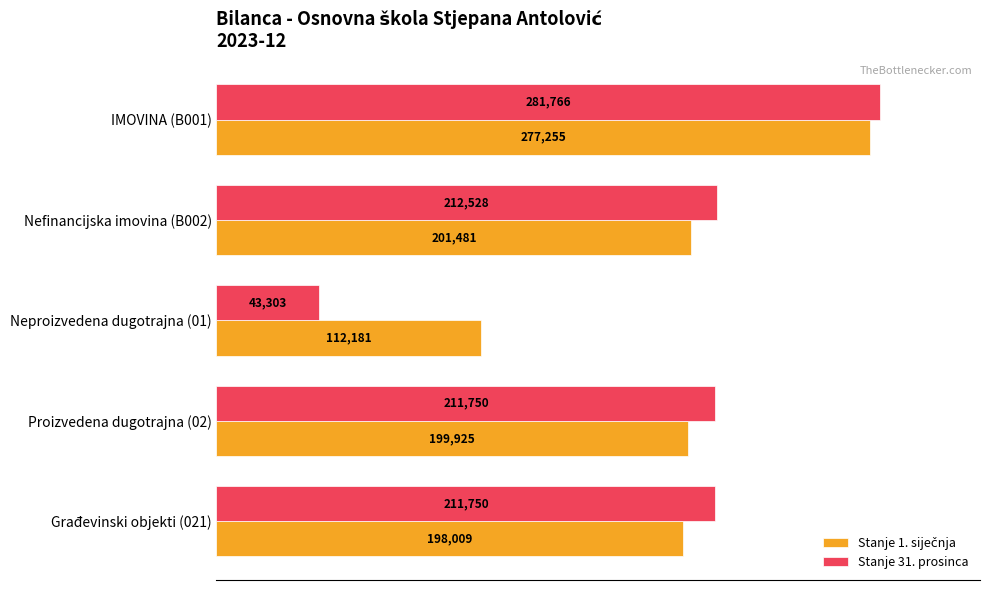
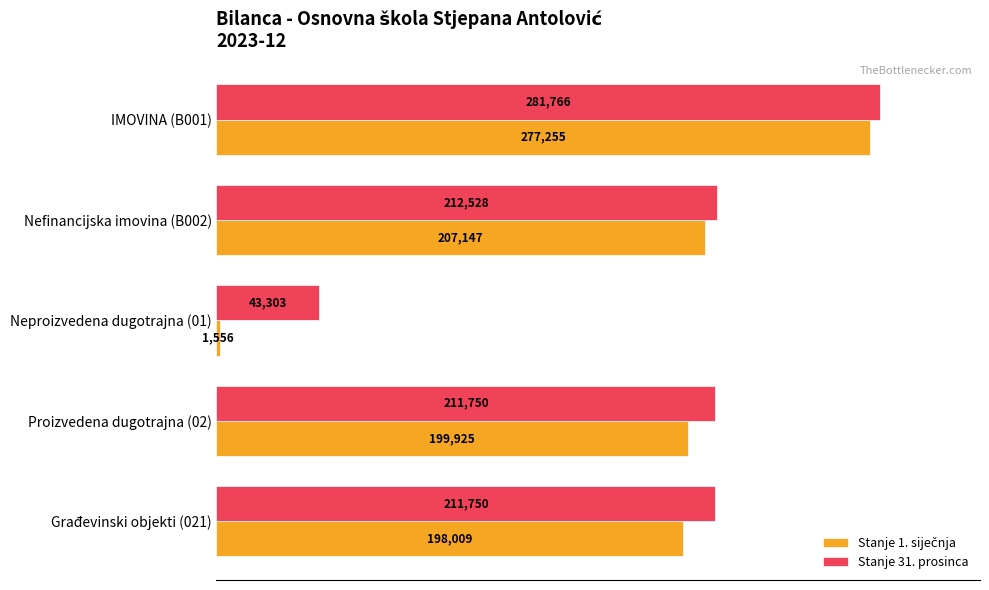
Stanje 1. siječnja, Nefinancijska imovina (B002): 201,481 -> 207,147
Stanje 1. siječnja, Neproizvedena dugotrajna (01): 112,181 -> 1,556
